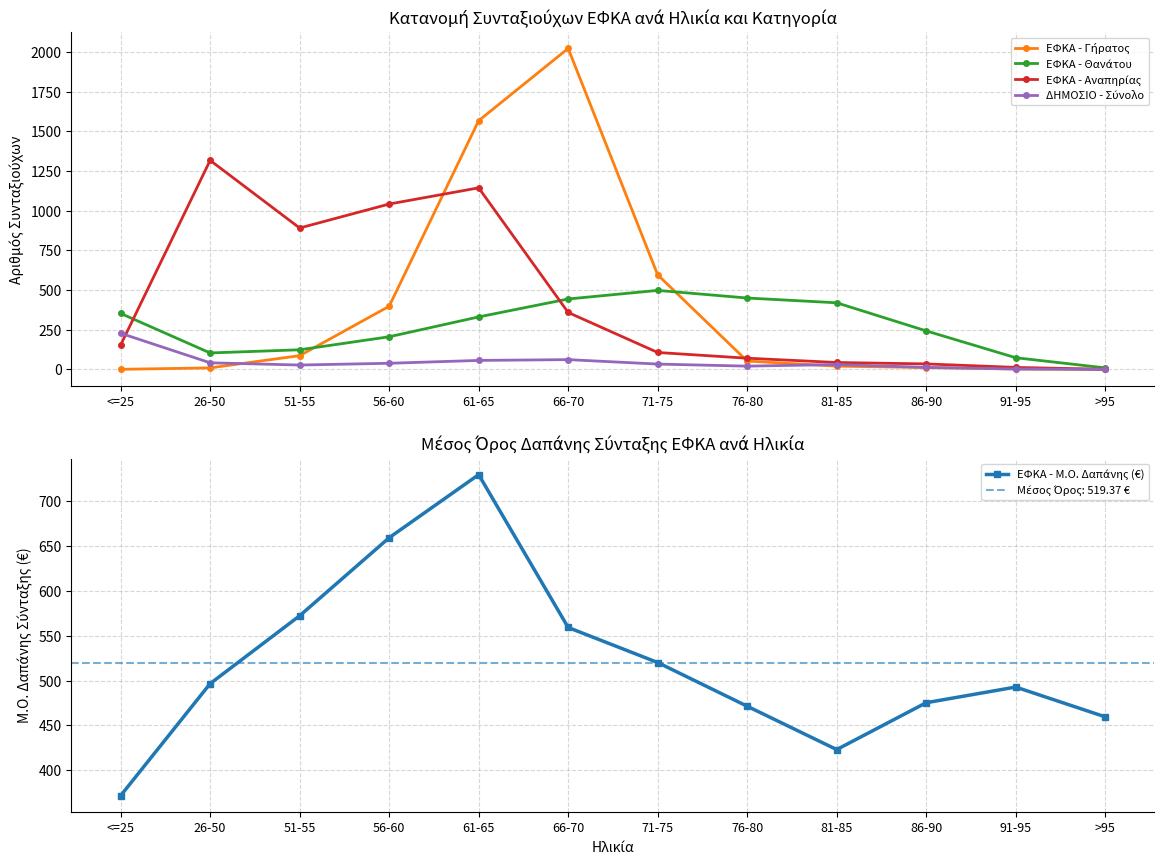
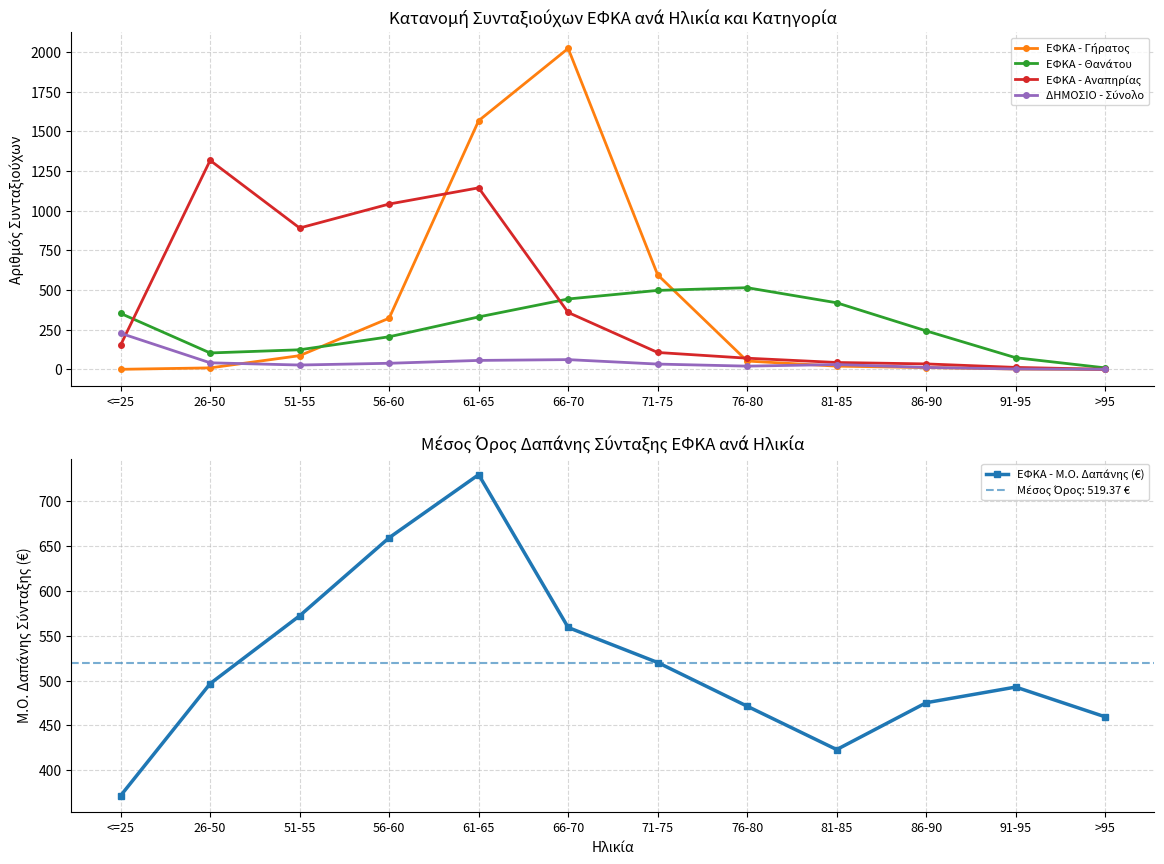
Κατανομή Συνταξιούχων ΕΦΚΑ ανά Ηλικία και Κατηγορία, ΕΦΚΑ - Γήρατος, 56-60: 400 -> 320
Κατανομή Συνταξιούχων ΕΦΚΑ ανά Ηλικία και Κατηγορία, ΕΦΚΑ - Θανάτου, 76-80: 450 -> 520
